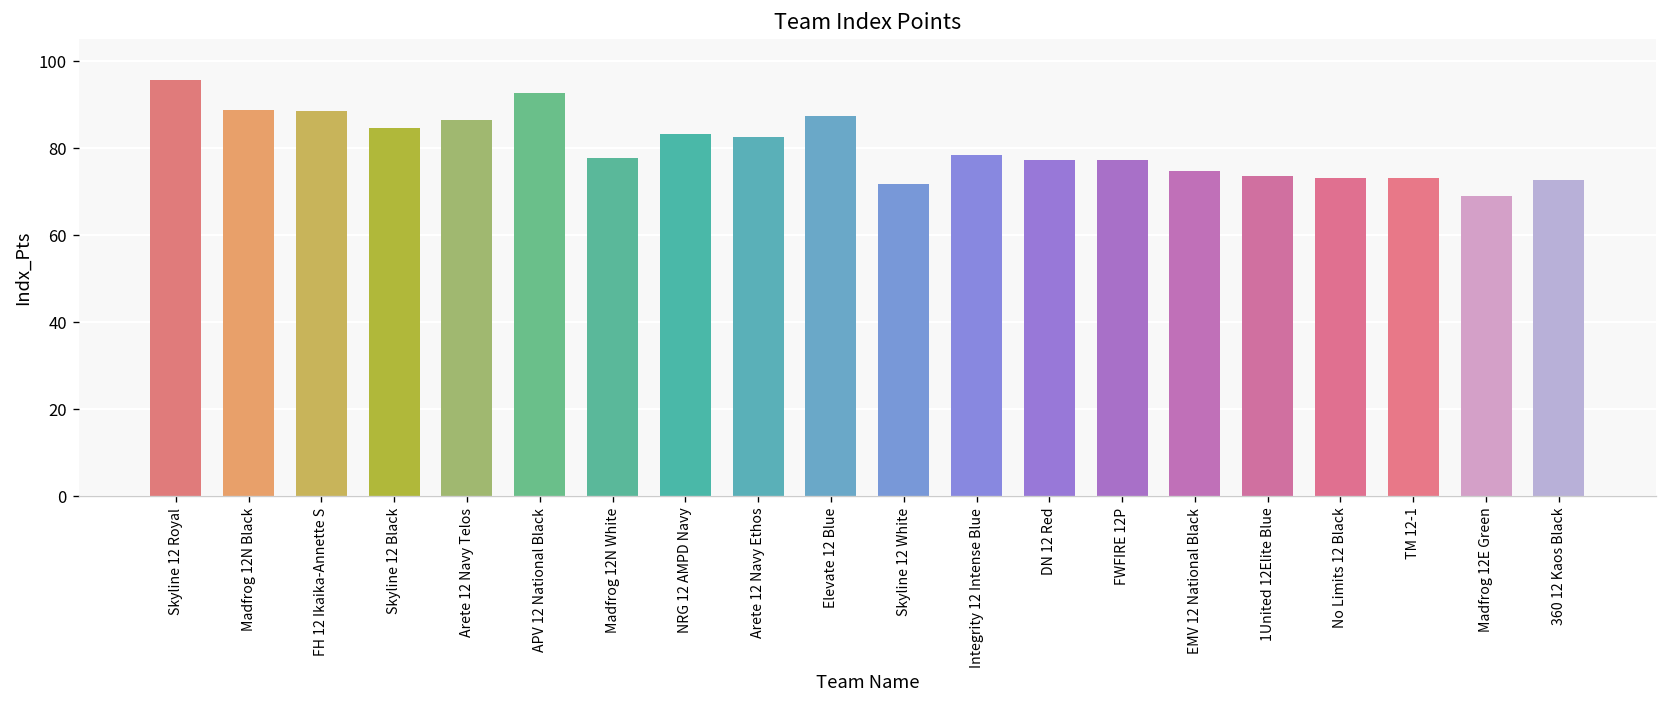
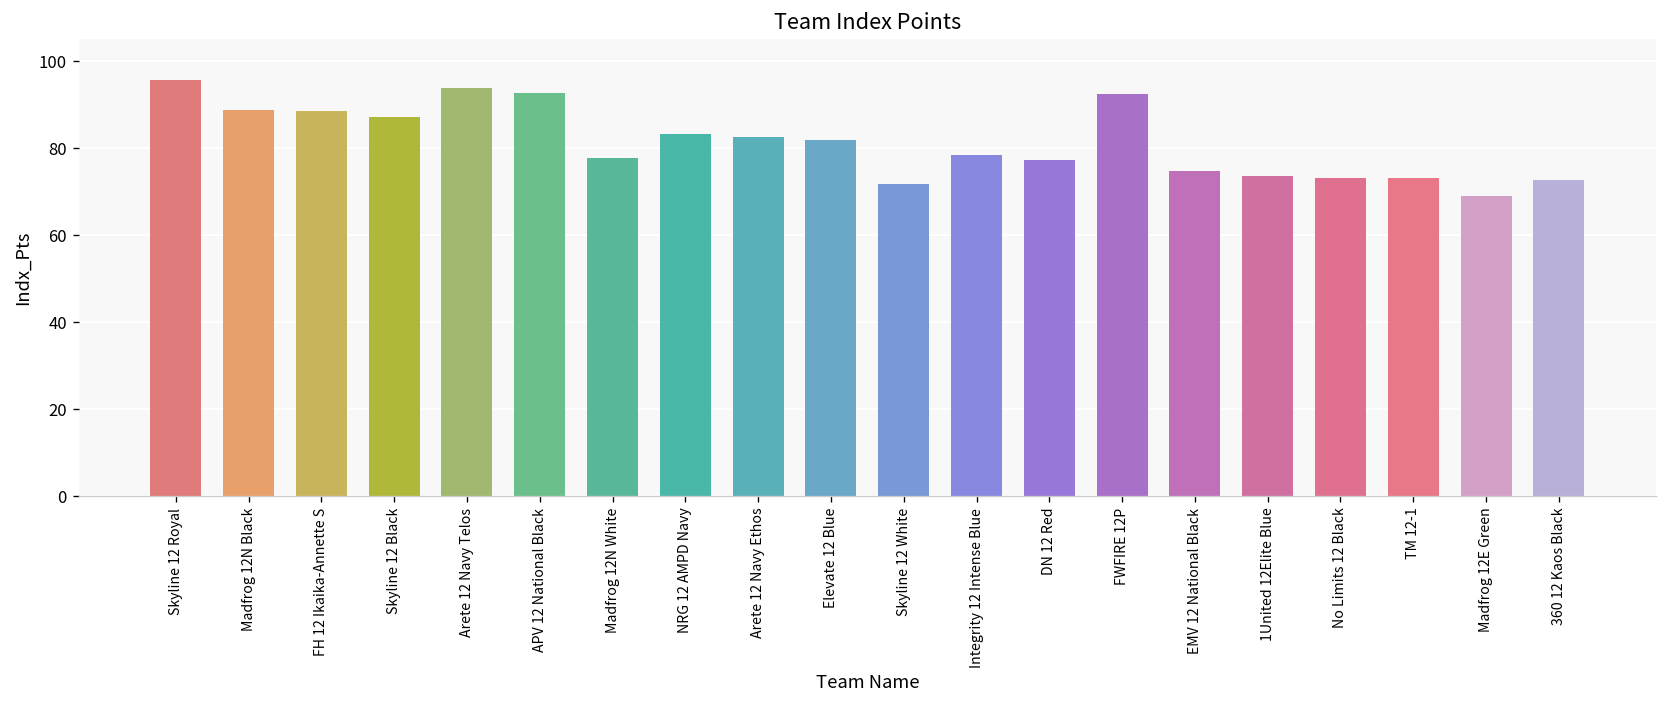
Skyline 12 Black: 85 -> 87
Arete 12 Navy Telos: 86 -> 94
Elevate 12 Blue: 87 -> 82
FWFIRE 12P: 77 -> 92
